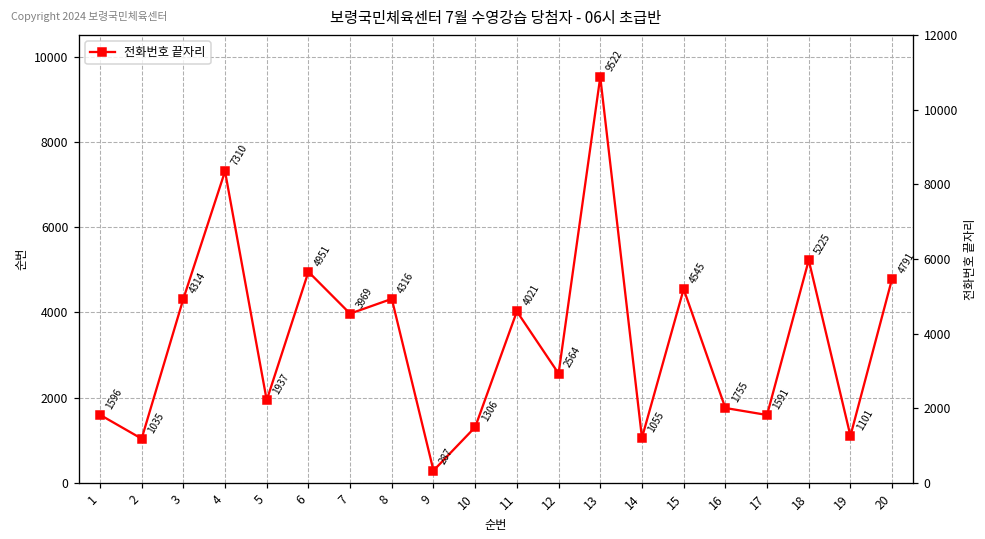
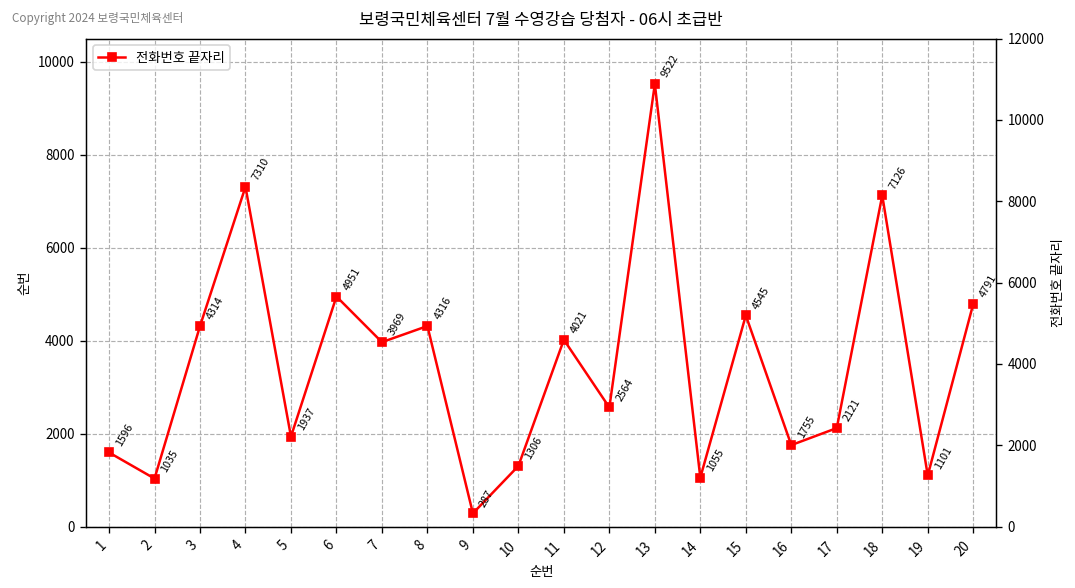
17: 1591 -> 2121
18: 5225 -> 7126
